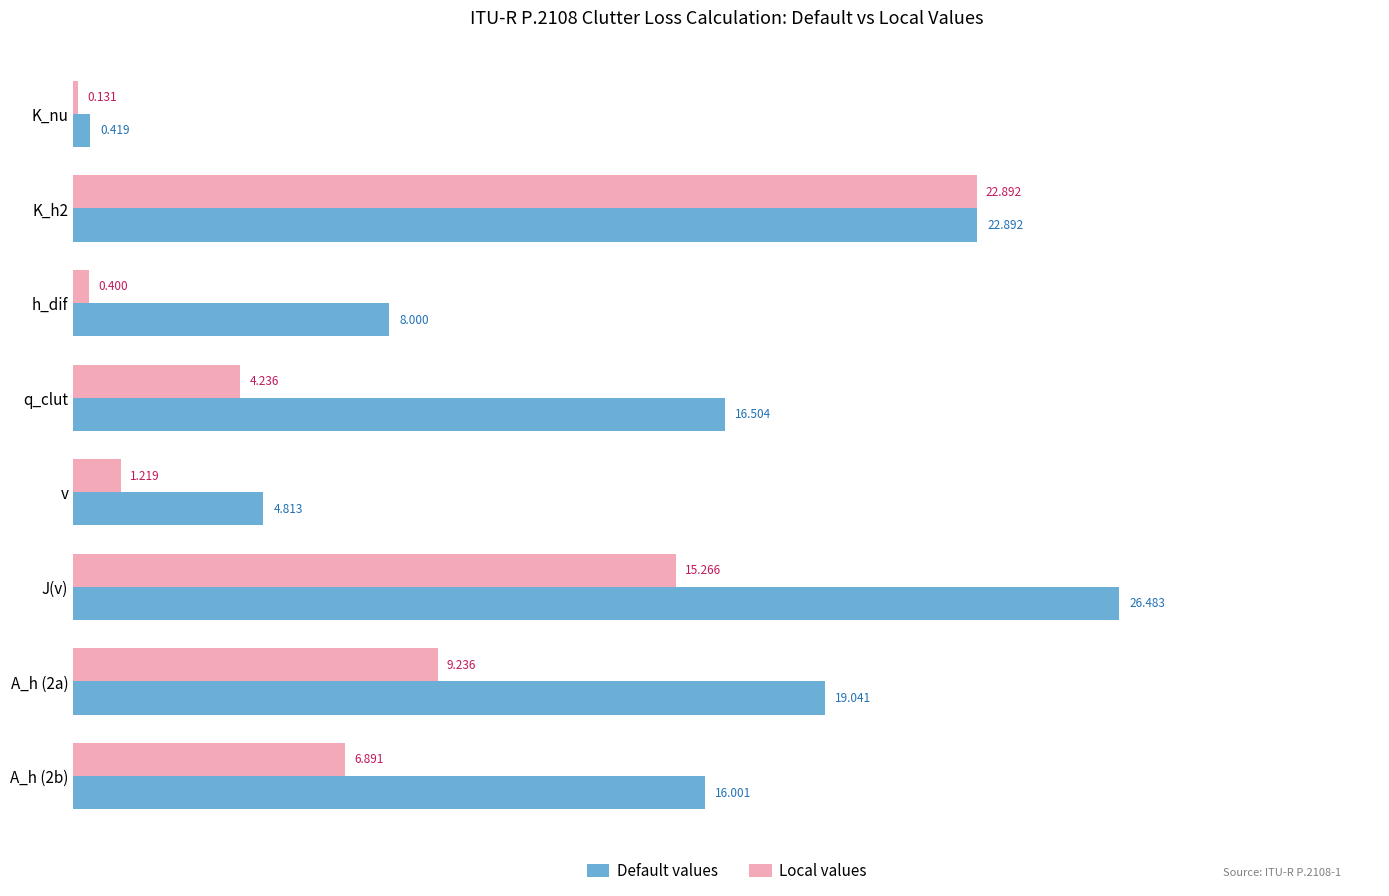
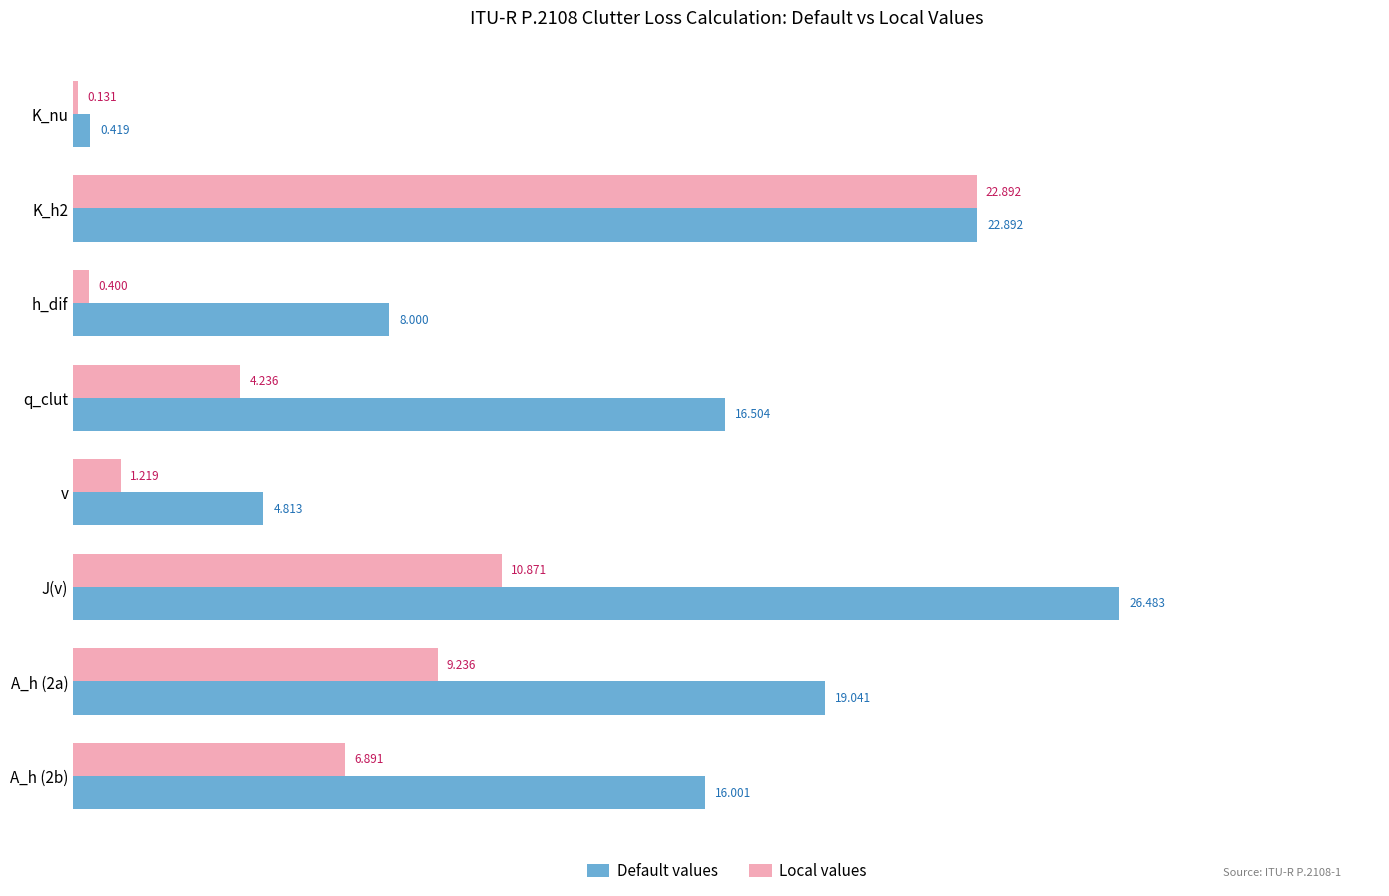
Local values, J(v): 15.266 -> 10.871
